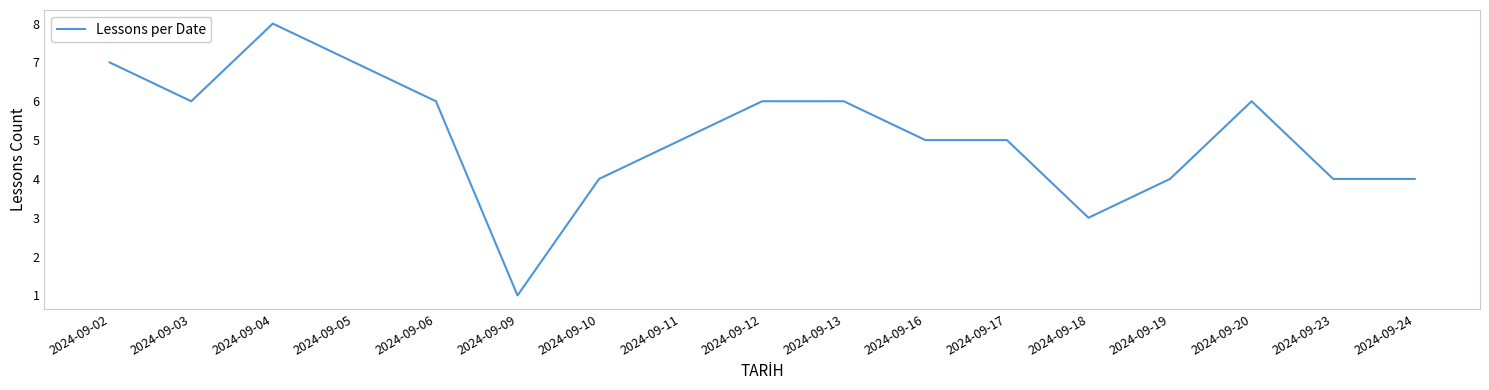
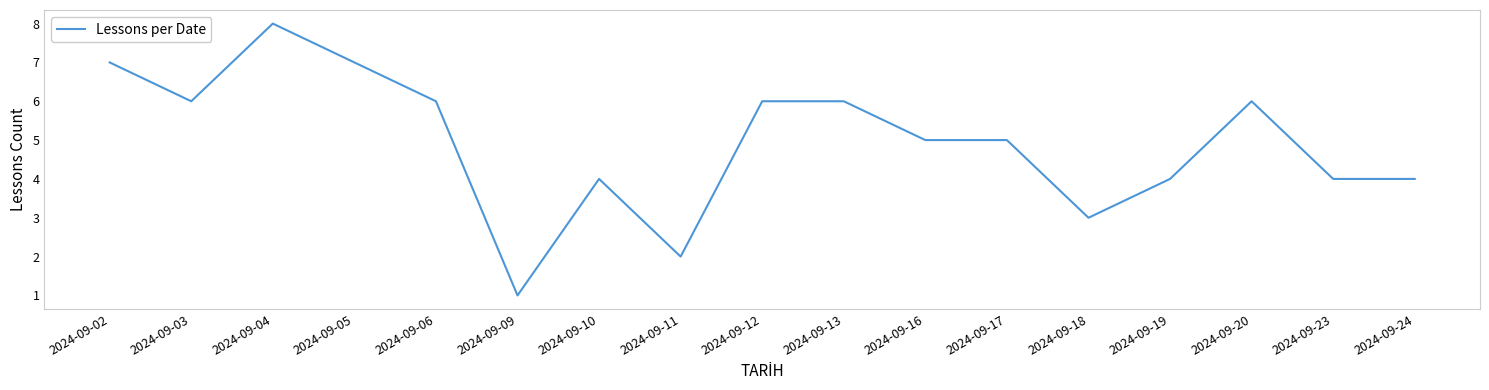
2024-09-11: 5 -> 2
